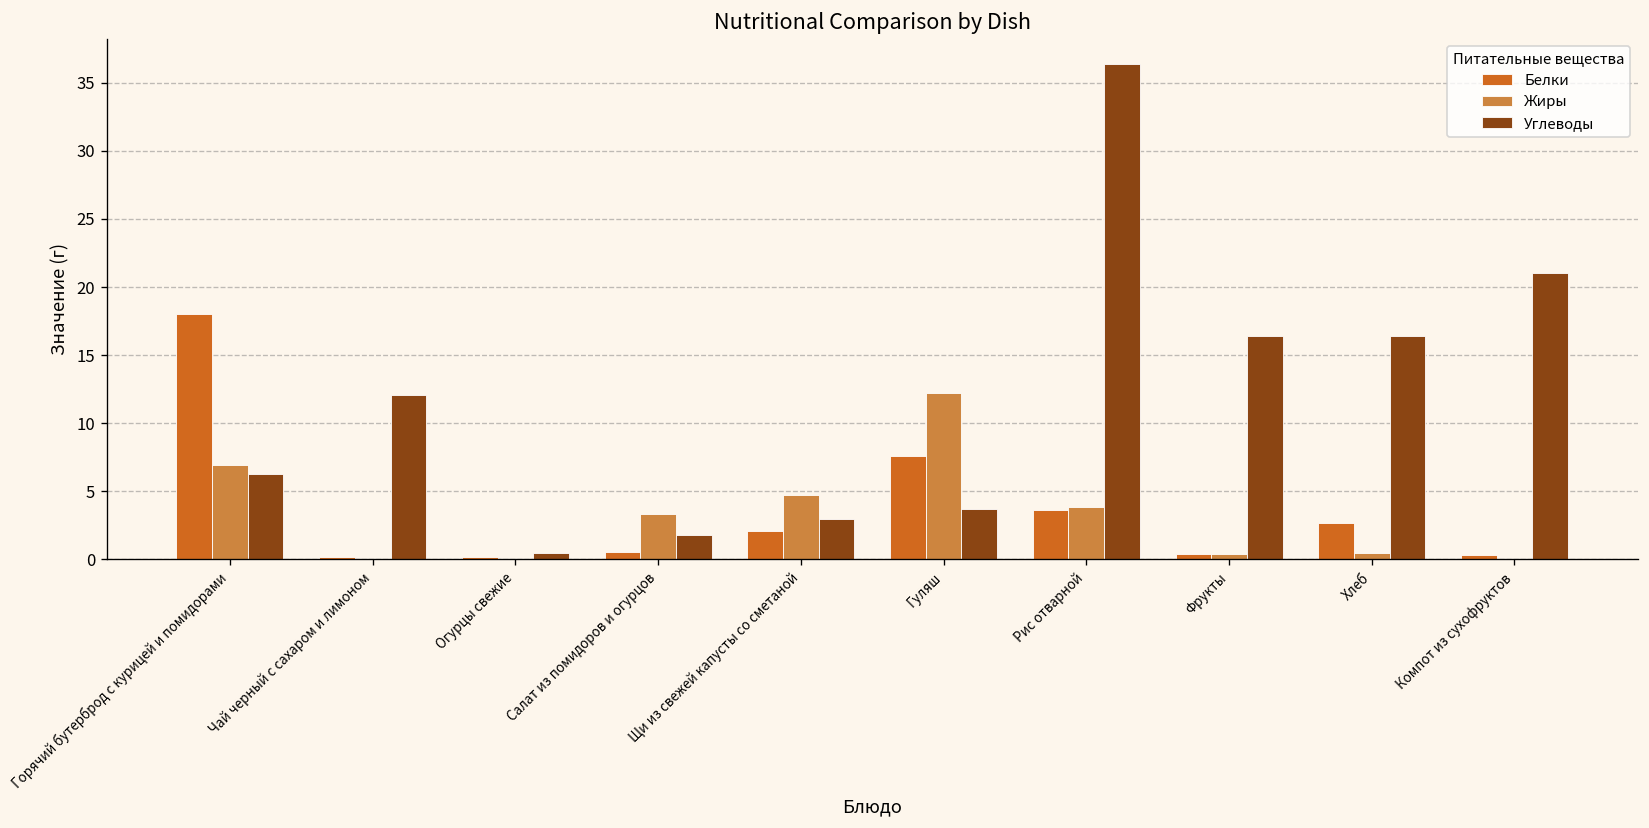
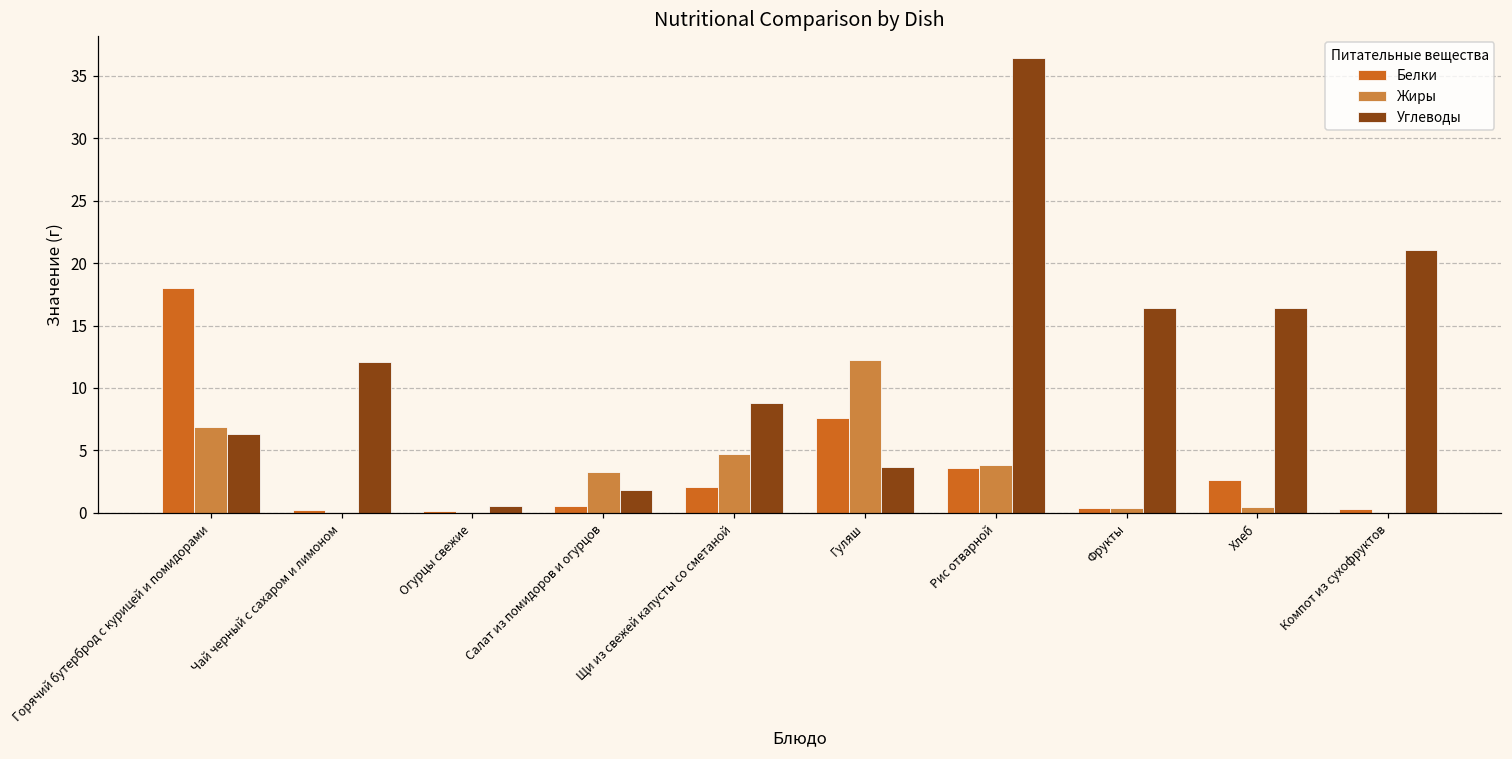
Углеводы, Щи из свежей капусты со сметаной: 3.0 -> 8.8
